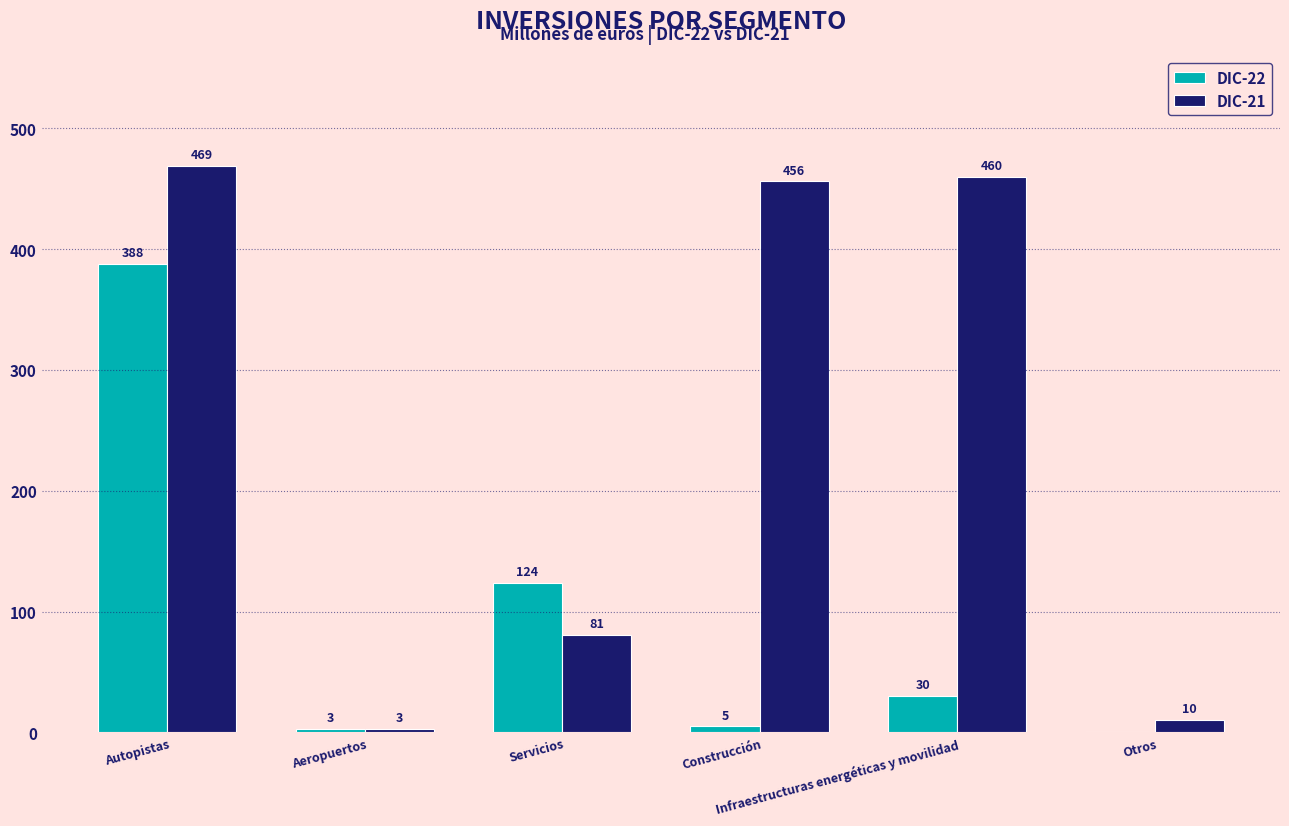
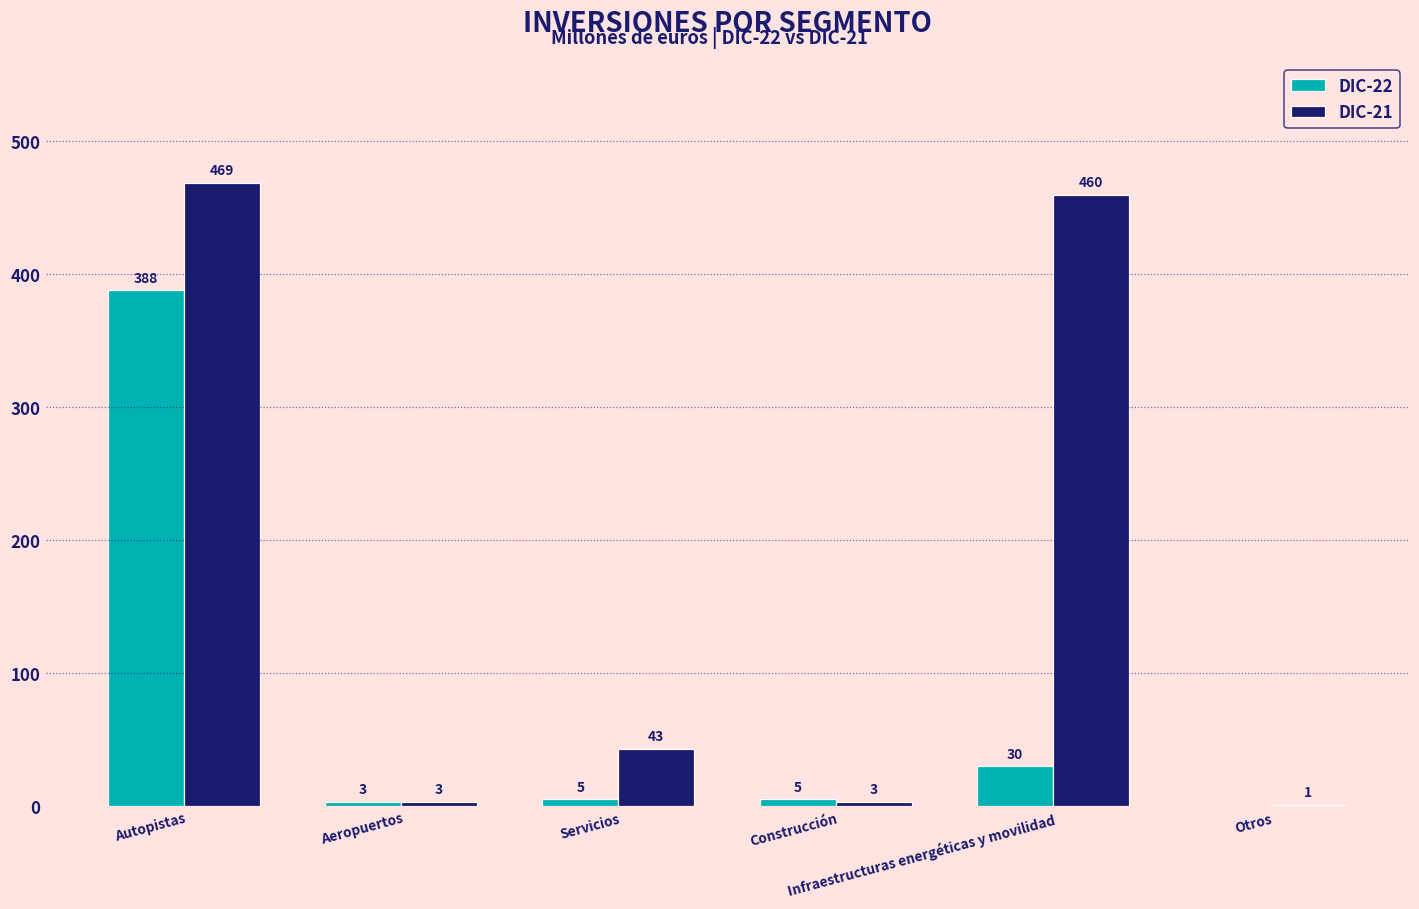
DIC-22, Servicios: 124 -> 5
DIC-21, Servicios: 81 -> 43
DIC-21, Construcción: 456 -> 3
DIC-21, Otros: 10 -> 1
